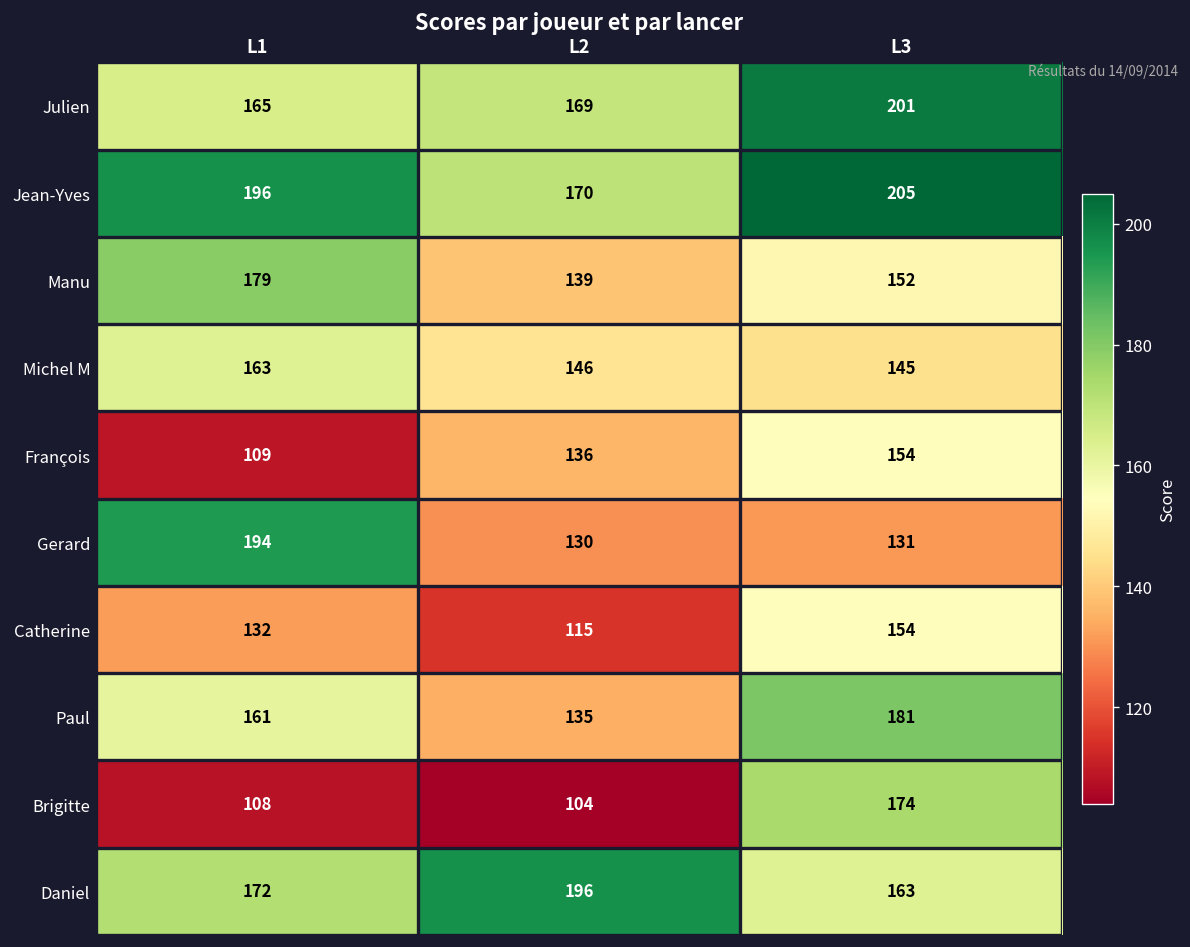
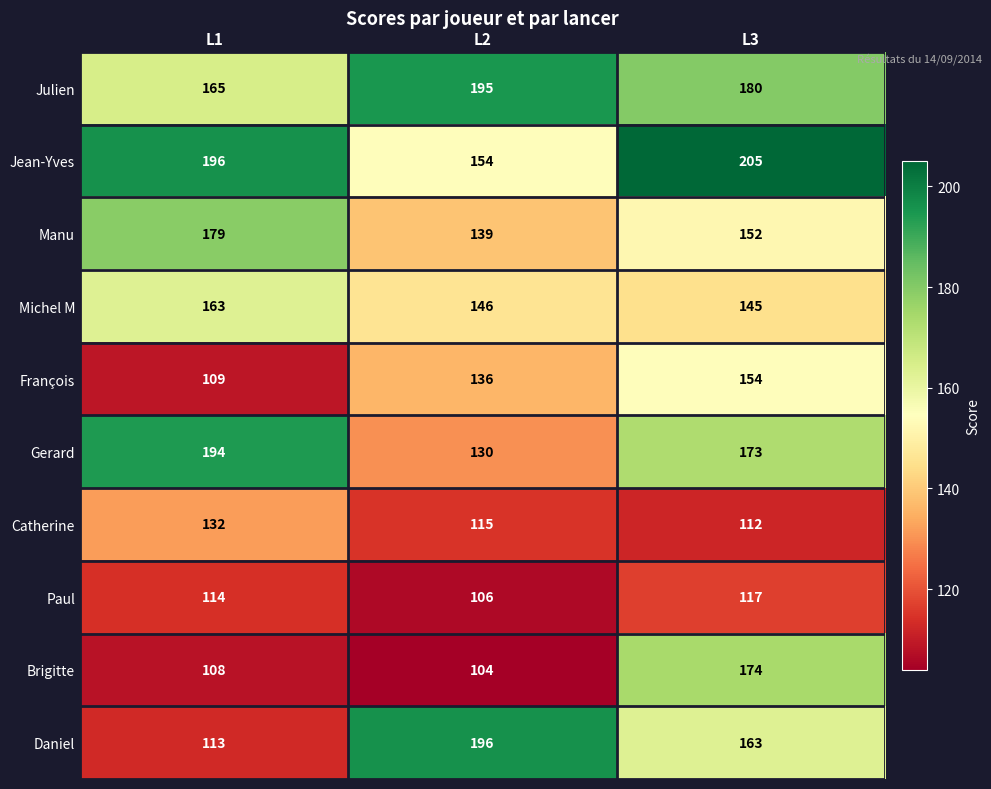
Julien, L2: 169 -> 195
Julien, L3: 201 -> 180
Jean-Yves, L2: 170 -> 154
Gerard, L3: 131 -> 173
Catherine, L3: 154 -> 112
Paul, L1: 161 -> 114
Paul, L2: 135 -> 106
Paul, L3: 181 -> 117
Daniel, L1: 172 -> 113
